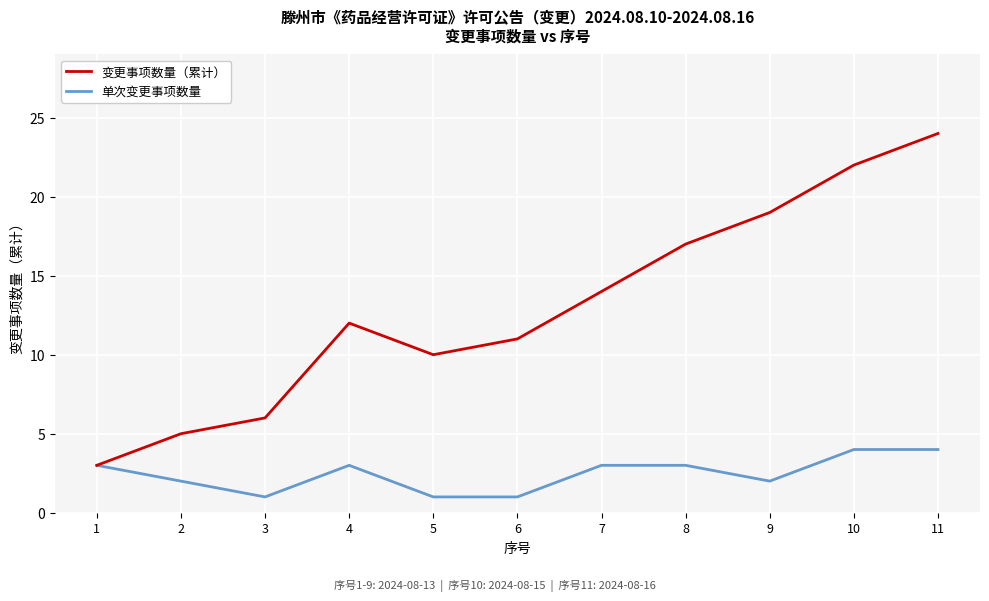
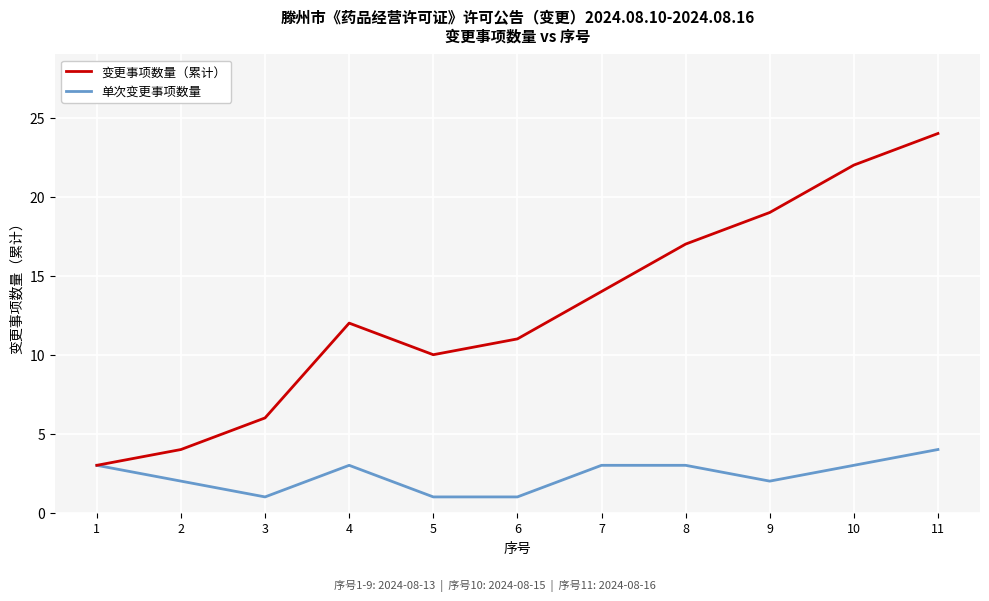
变更事项数量（累计）, 2: 5 -> 4
单次变更事项数量, 10: 4 -> 3
